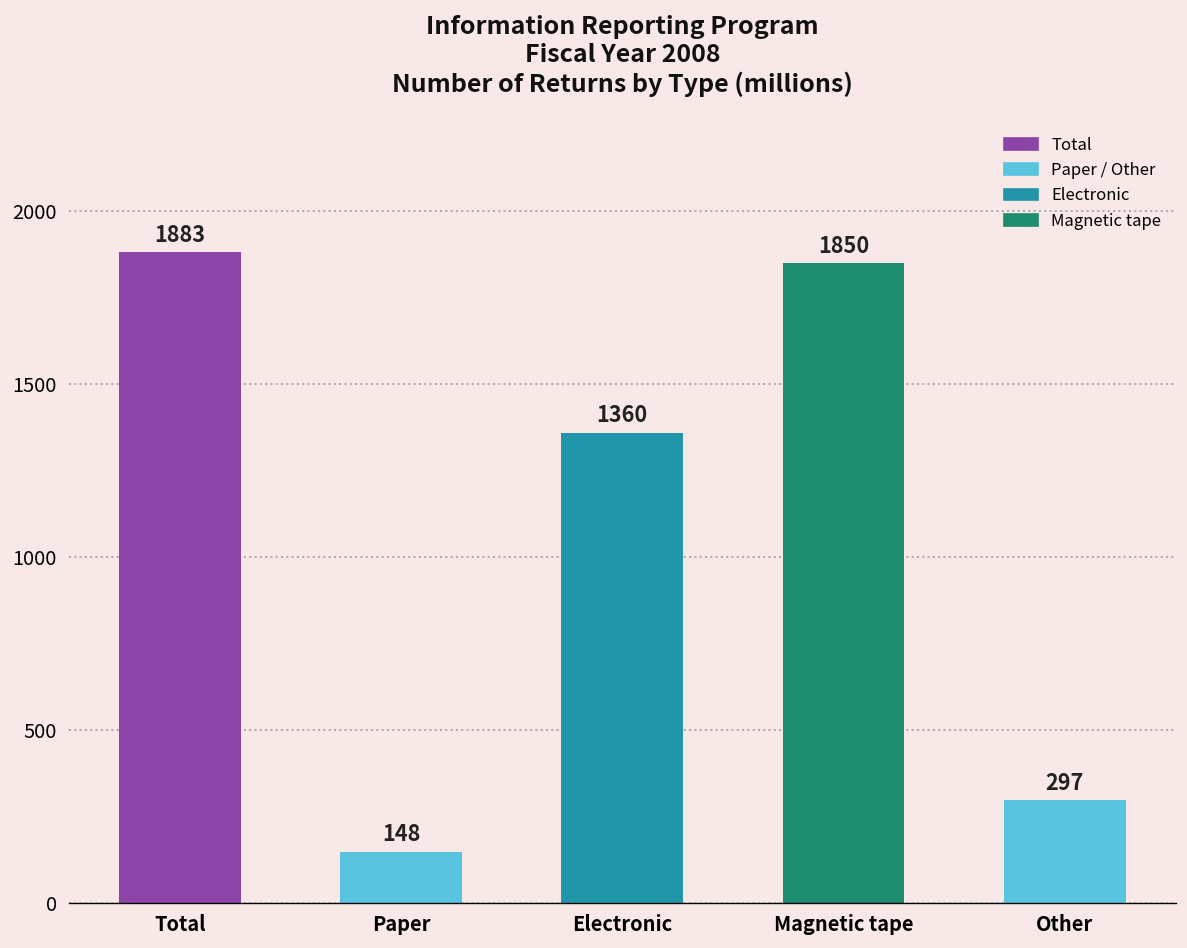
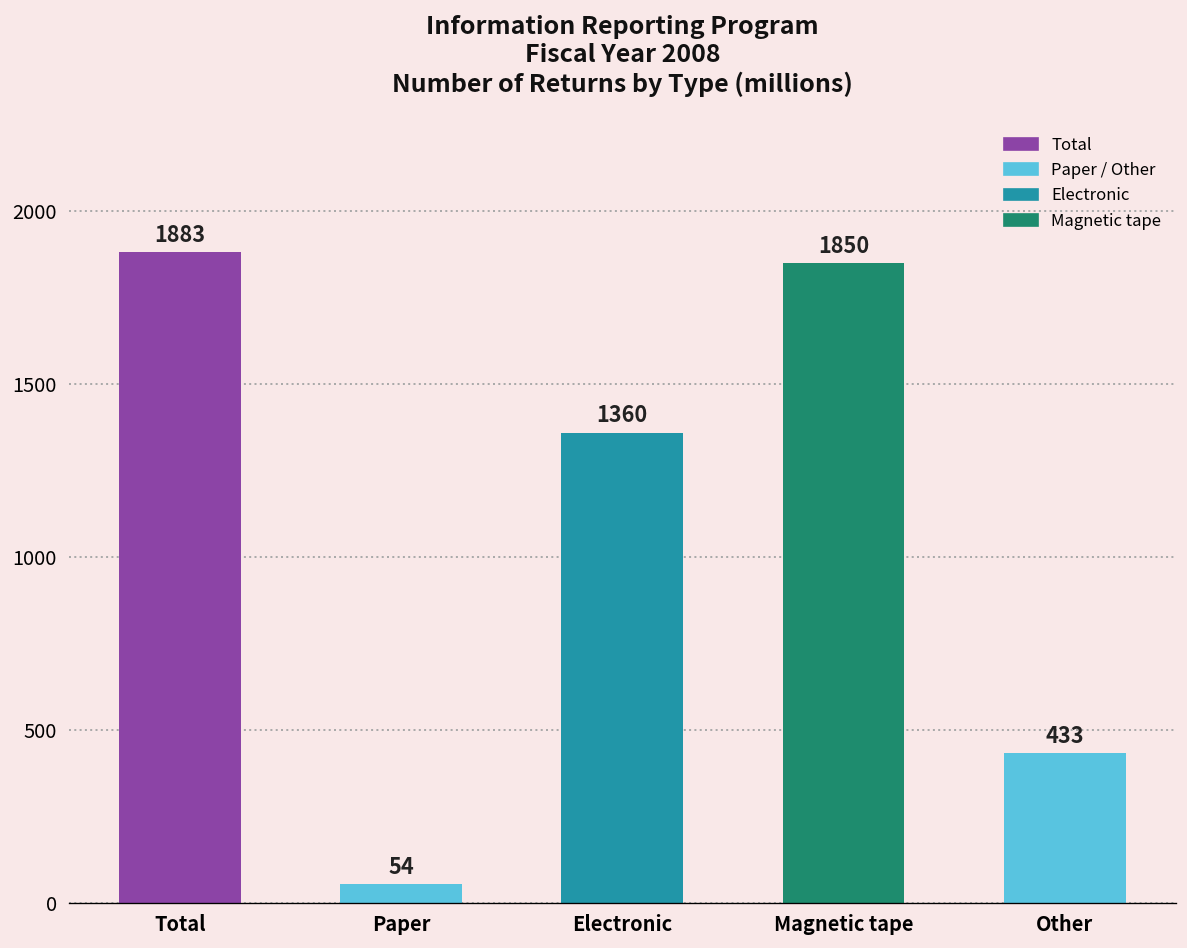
Paper: 148 -> 54
Other: 297 -> 433
